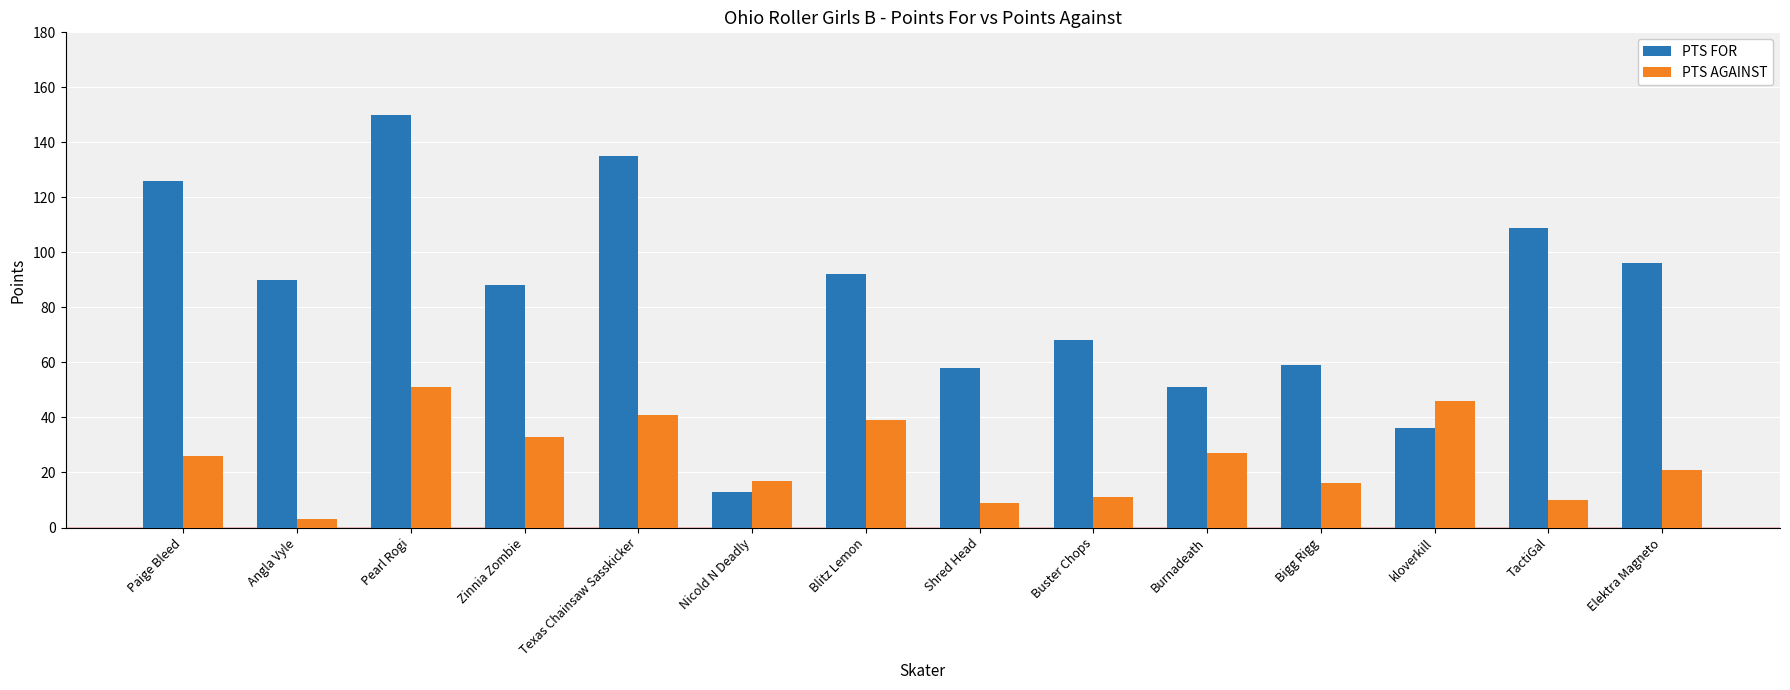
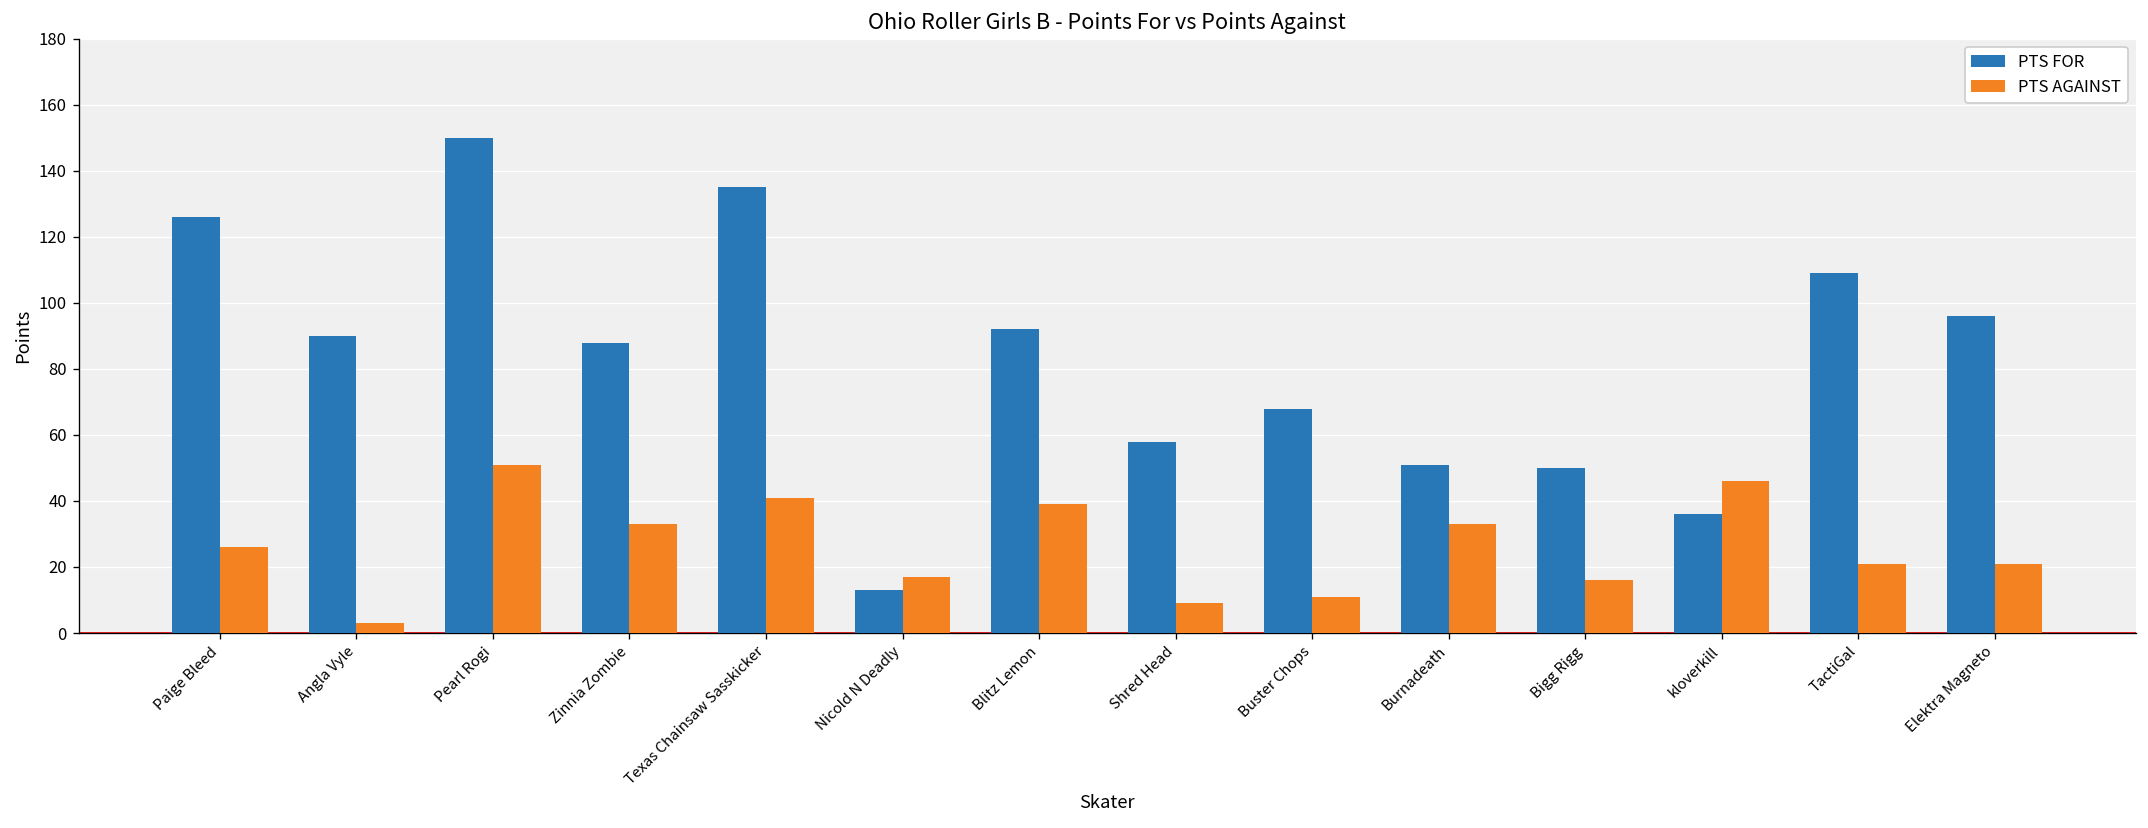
PTS AGAINST, Burnadeath: 27 -> 33
PTS FOR, Bigg Rigg: 59 -> 50
PTS AGAINST, TactiGal: 10 -> 21
